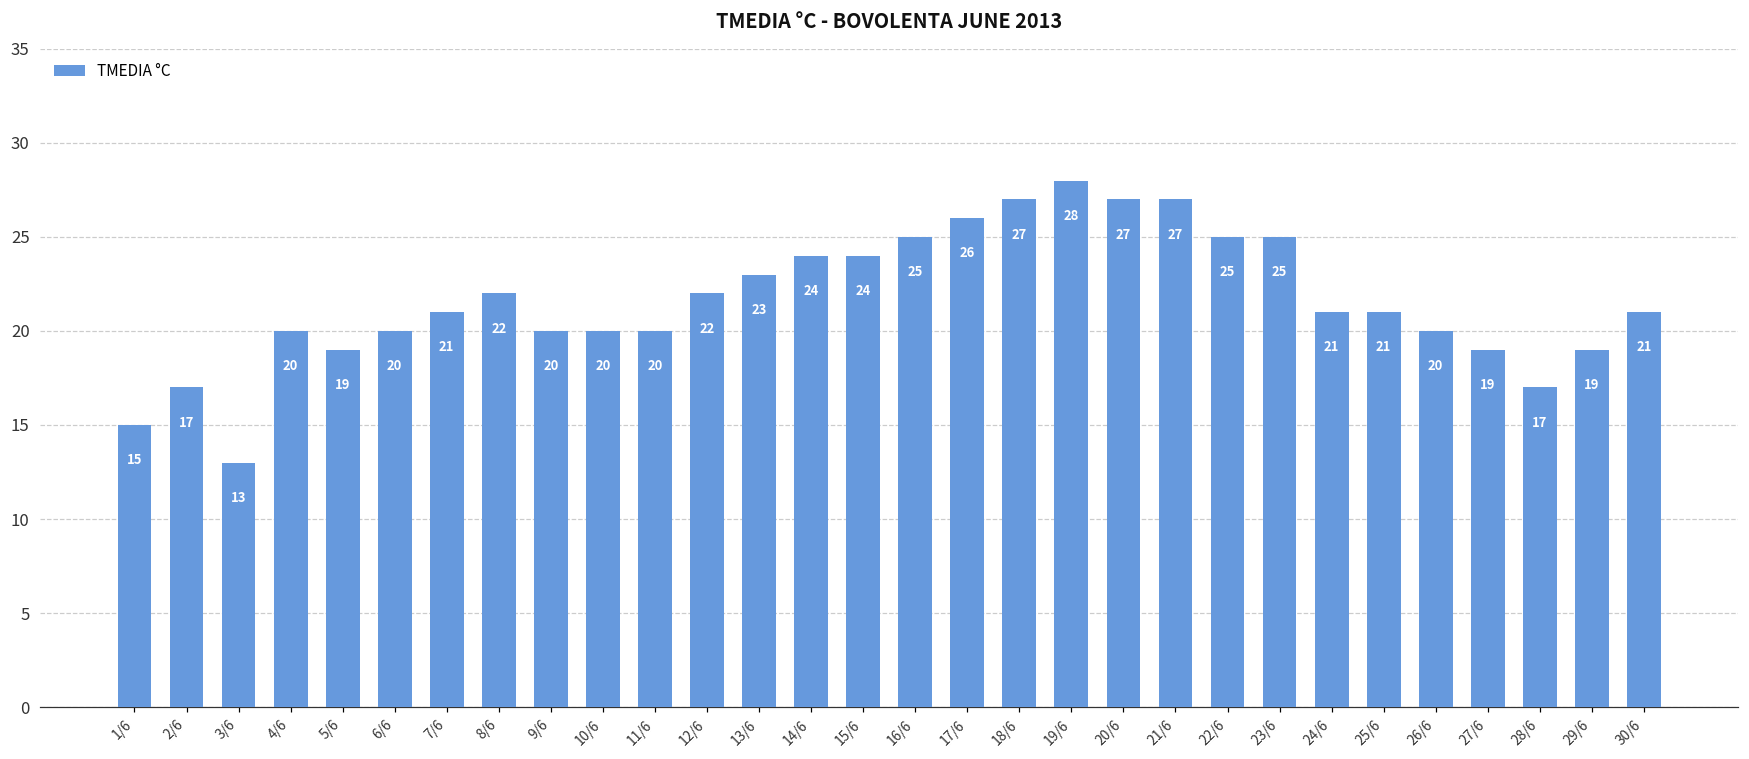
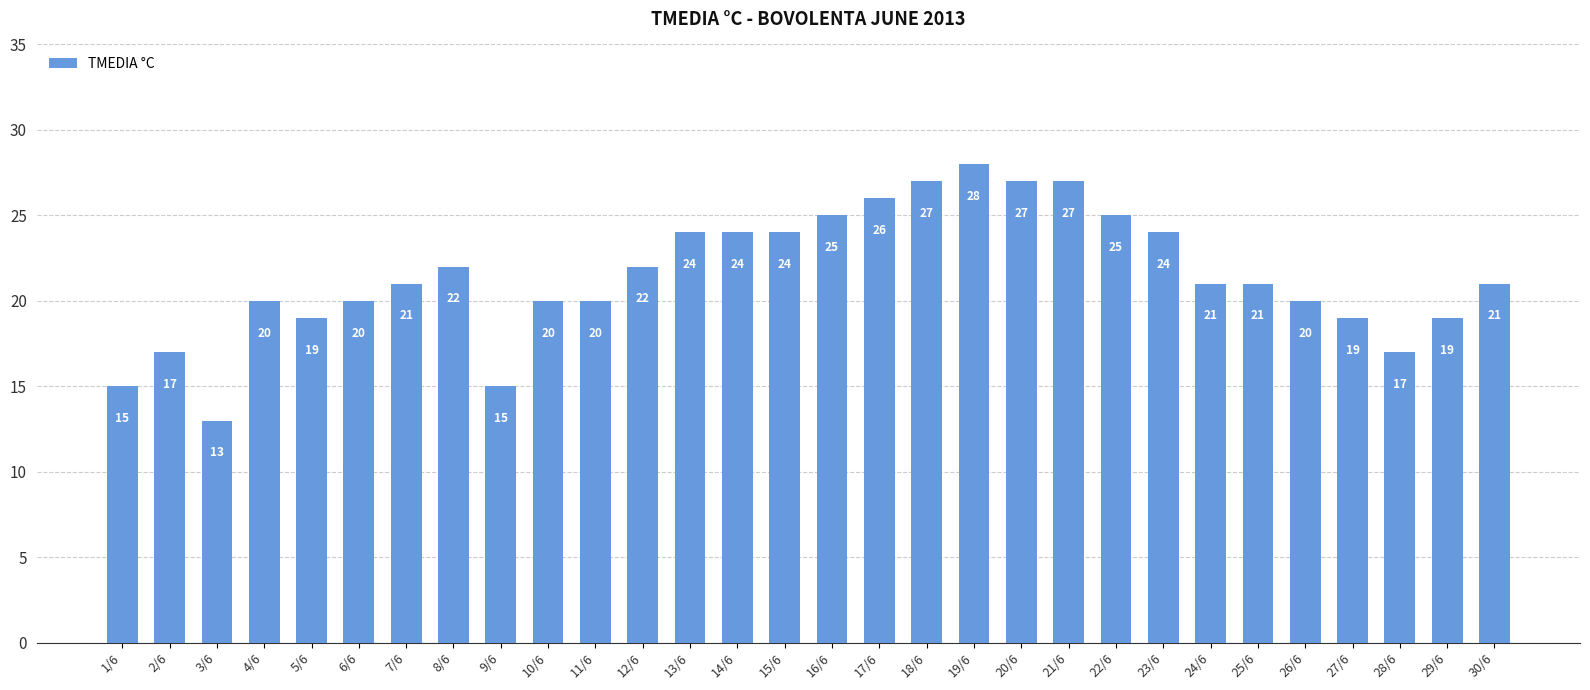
9/6: 20 -> 15
13/6: 23 -> 24
23/6: 25 -> 24
